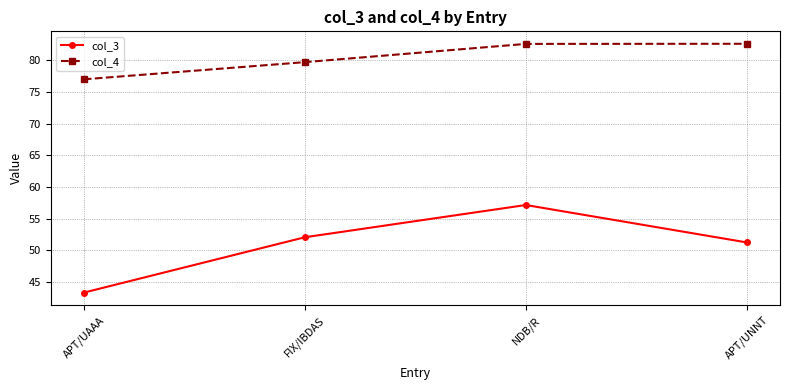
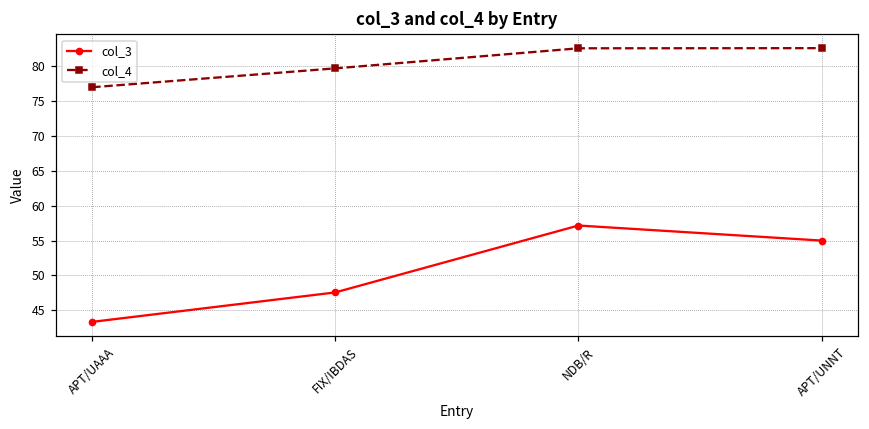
col_3, FIX/IBDAS: 52 -> 48
col_3, APT/UNNT: 51 -> 55
